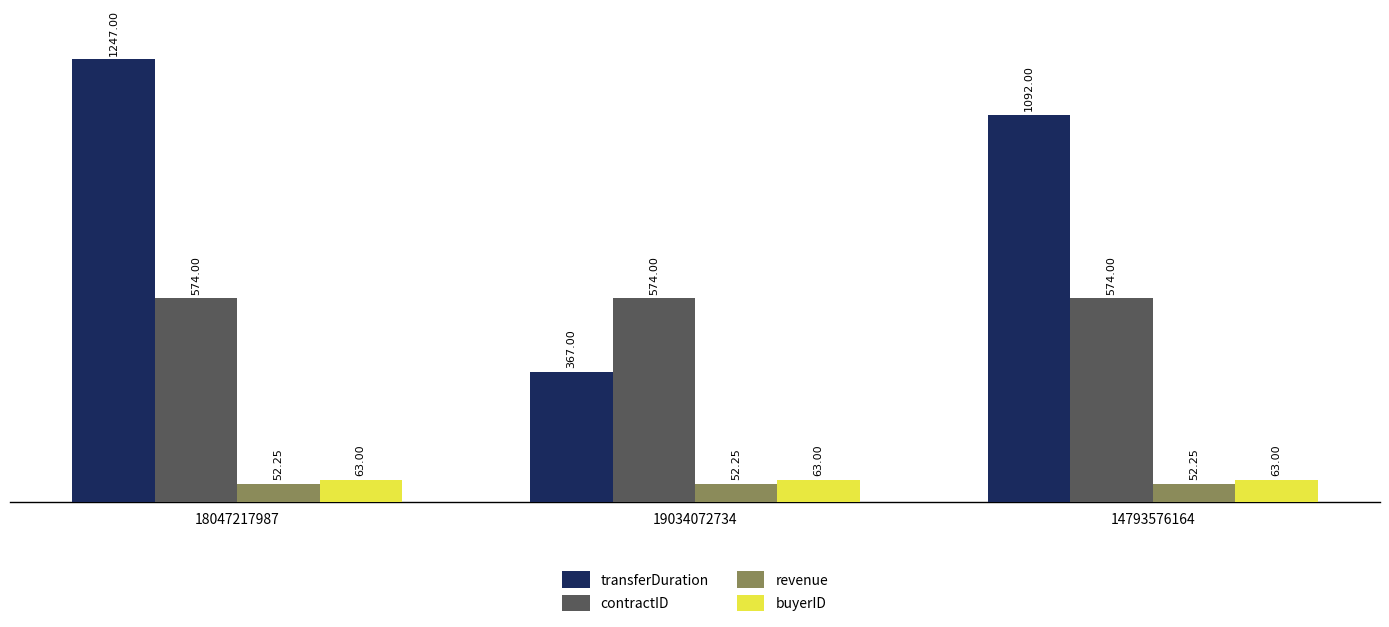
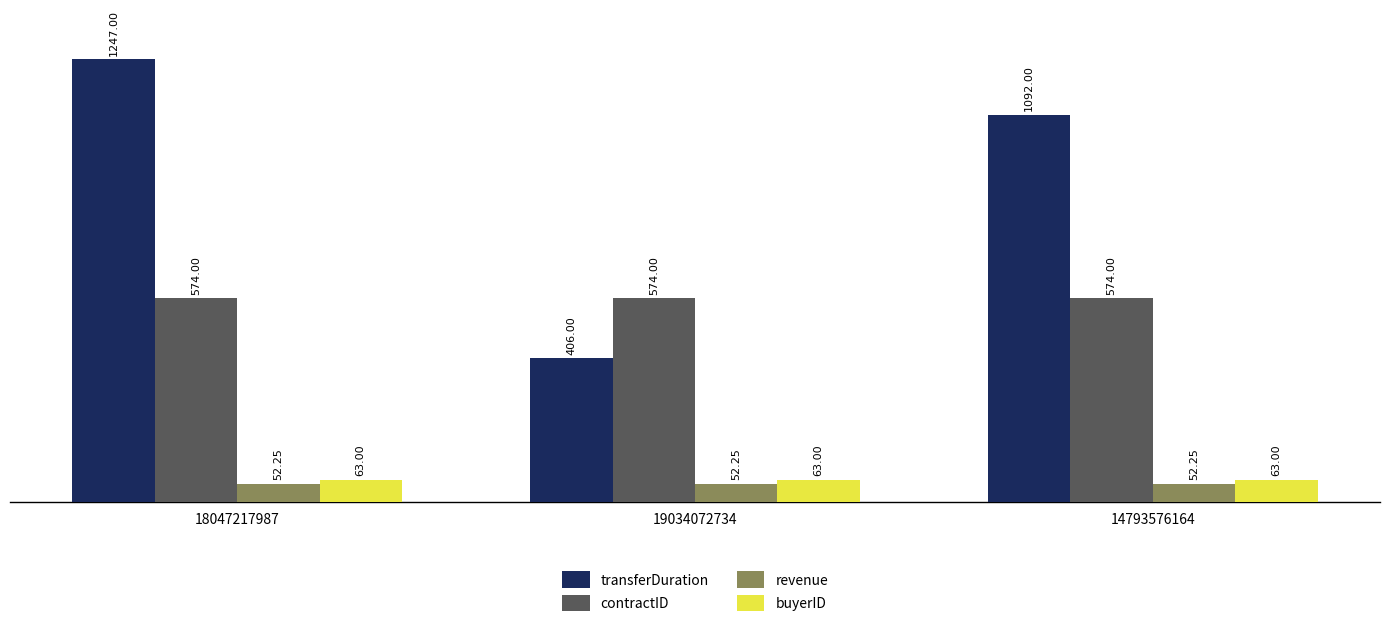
transferDuration, 19034072734: 367.00 -> 406.00
